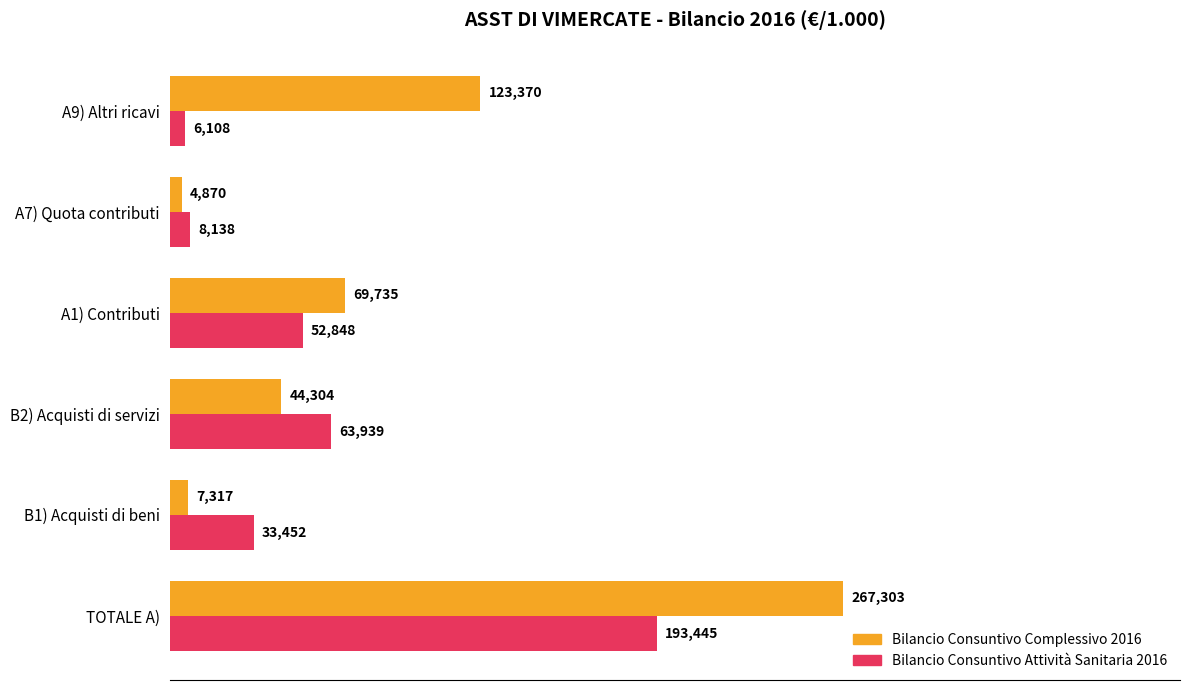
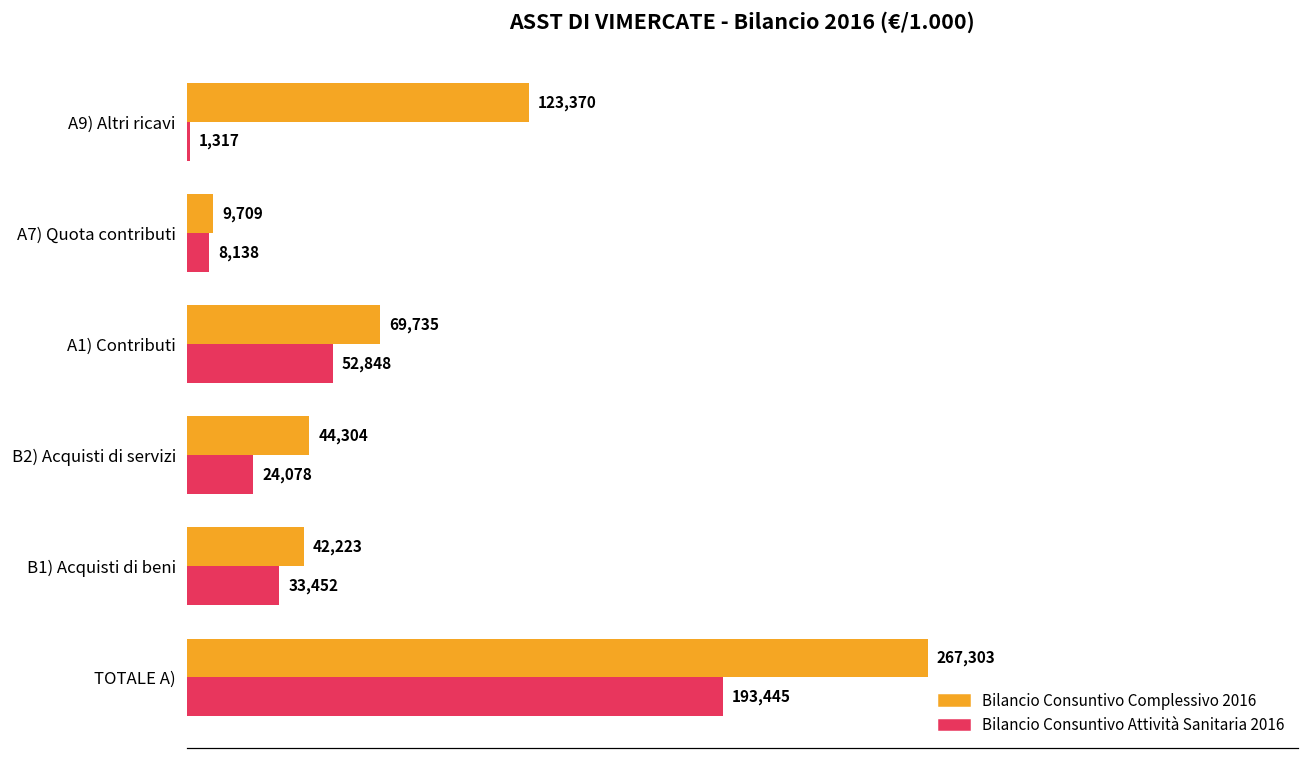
Bilancio Consuntivo Attività Sanitaria 2016, A9) Altri ricavi: 6,108 -> 1,317
Bilancio Consuntivo Complessivo 2016, A7) Quota contributi: 4,870 -> 9,709
Bilancio Consuntivo Attività Sanitaria 2016, B2) Acquisti di servizi: 63,939 -> 24,078
Bilancio Consuntivo Complessivo 2016, B1) Acquisti di beni: 7,317 -> 42,223
